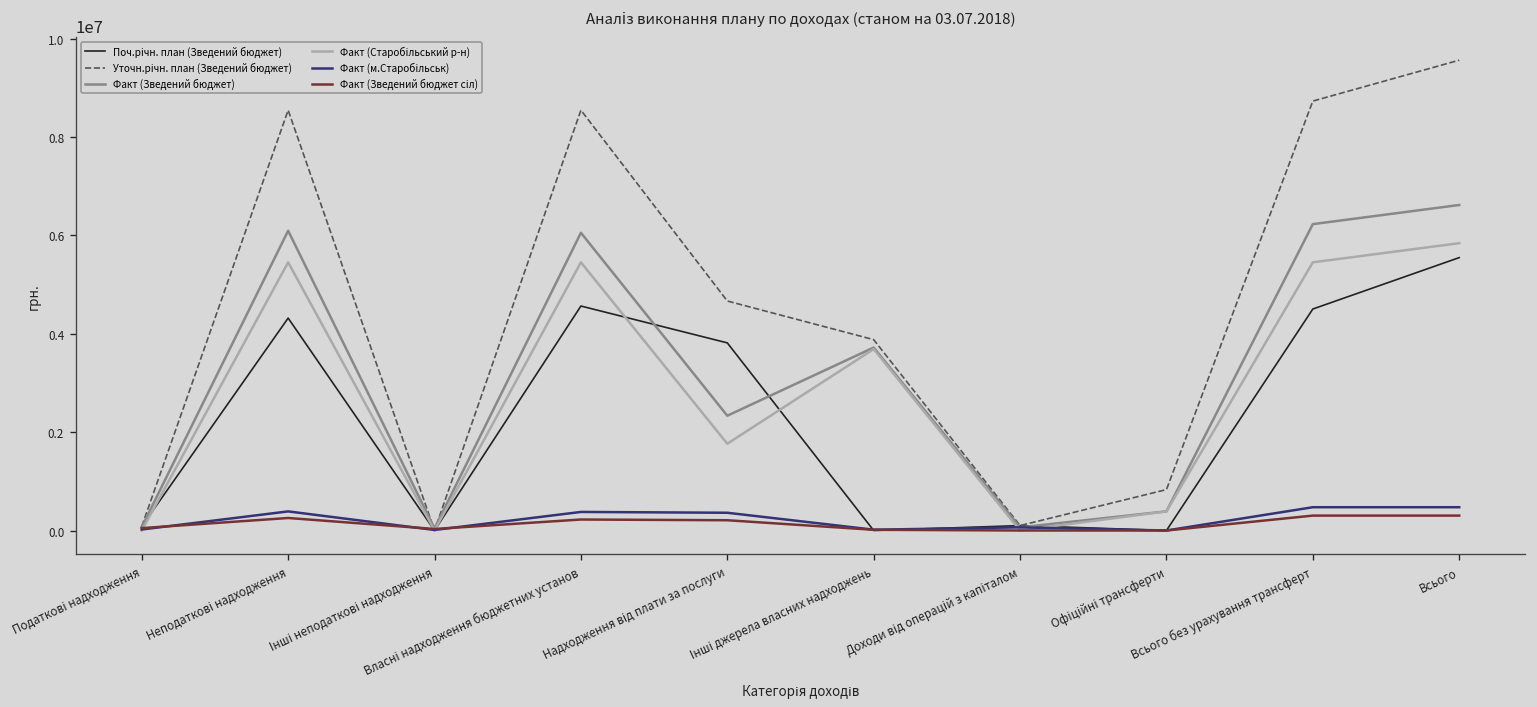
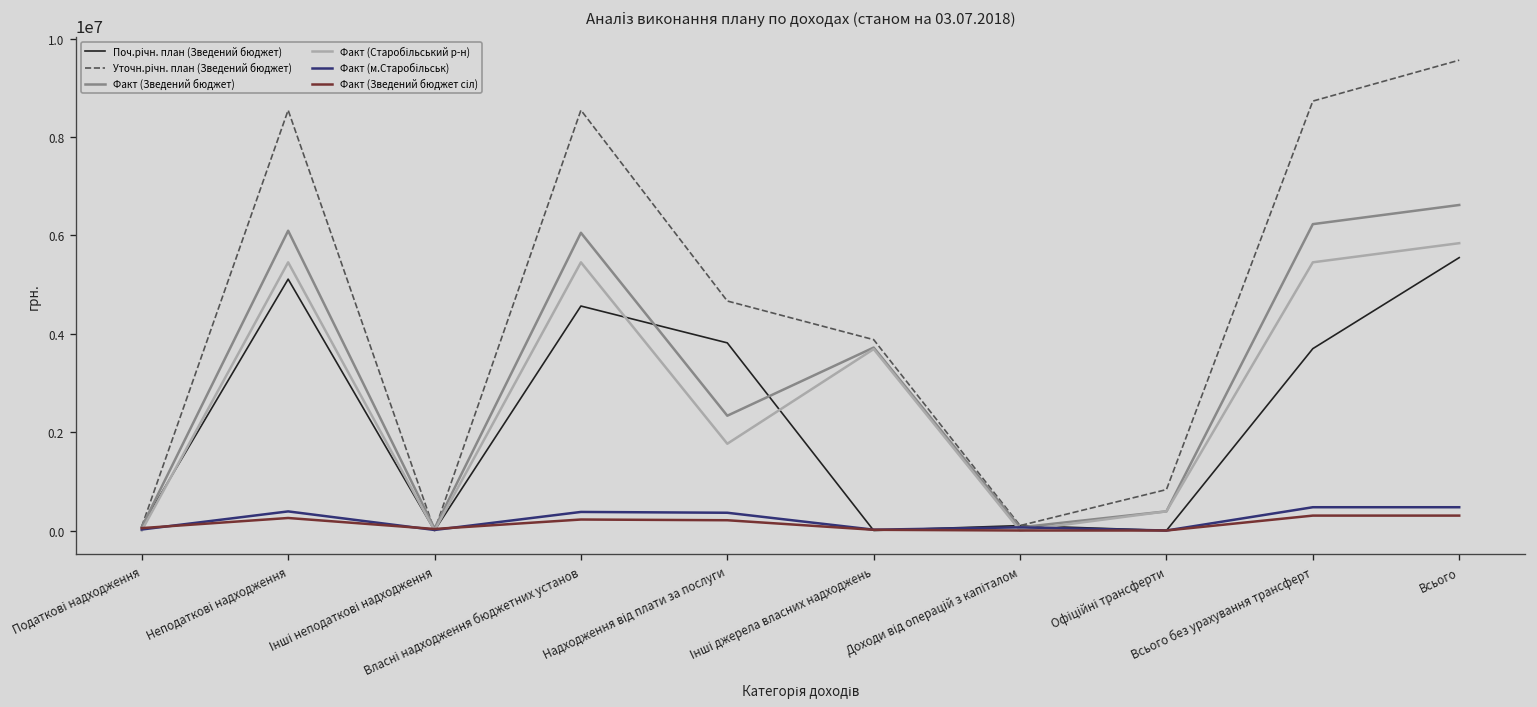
Поч.річн. план (Зведений бюджет), Неподаткові надходження: 4300000 -> 5100000
Поч.річн. план (Зведений бюджет), Всього без урахування трансферт: 4500000 -> 3700000
